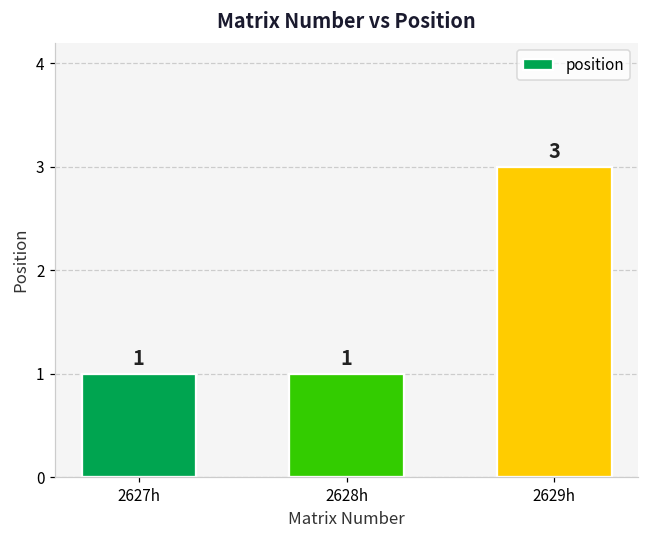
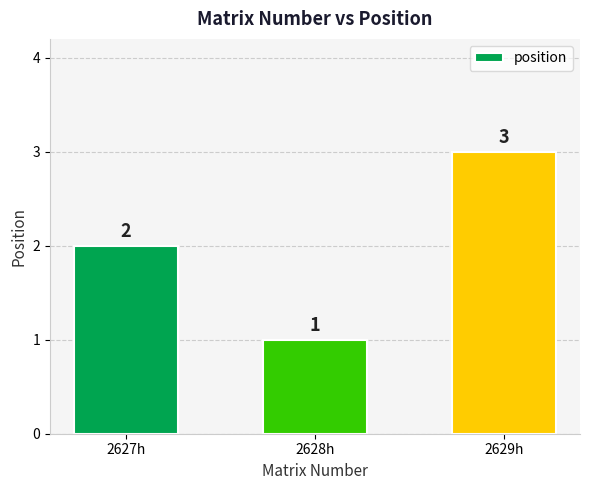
2627h: 1 -> 2
